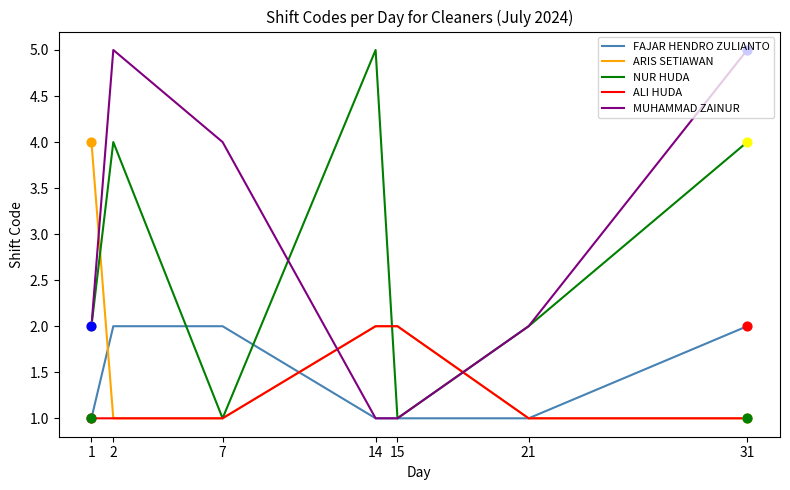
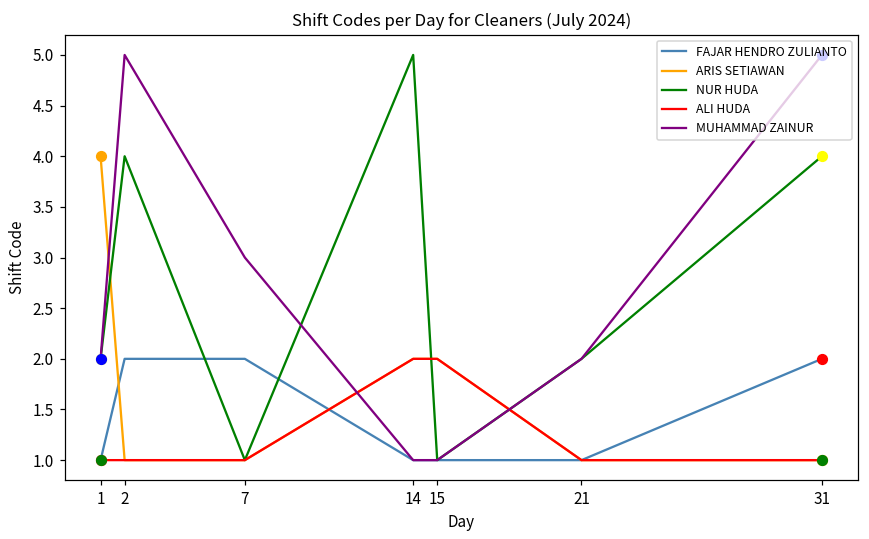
MUHAMMAD ZAINUR, 7: 4 -> 3
